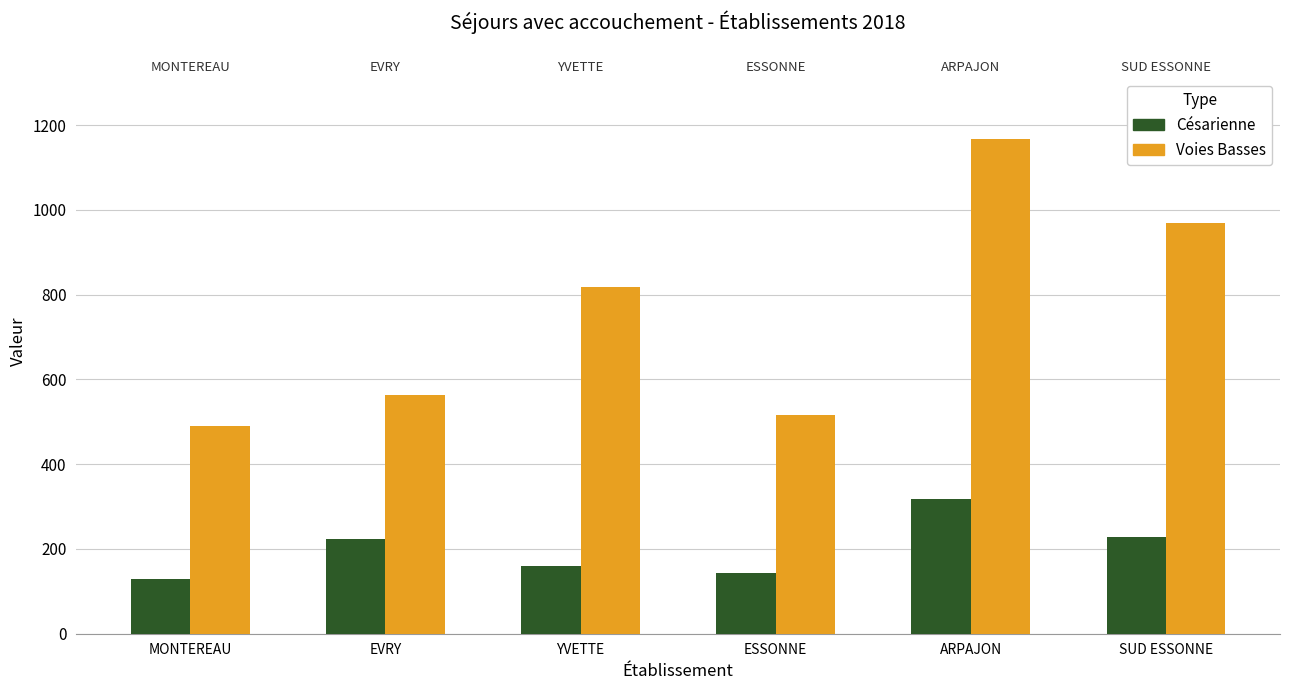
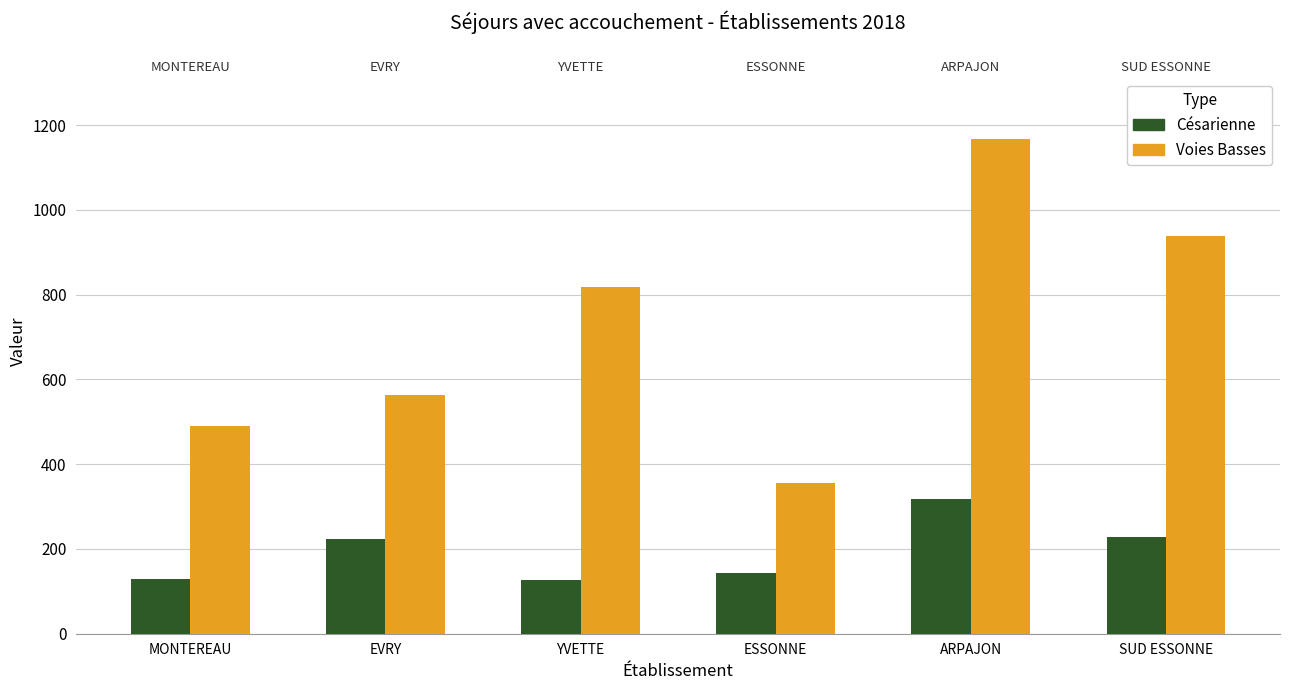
Césarienne, YVETTE: 160 -> 130
Voies Basses, ESSONNE: 520 -> 360
Voies Basses, SUD ESSONNE: 970 -> 940
